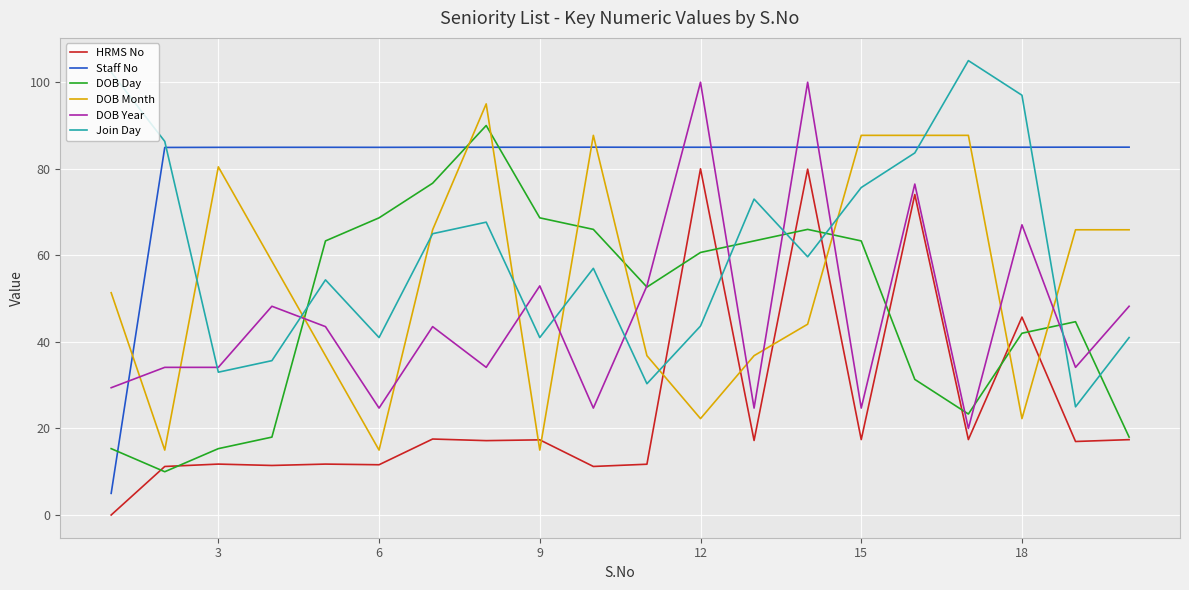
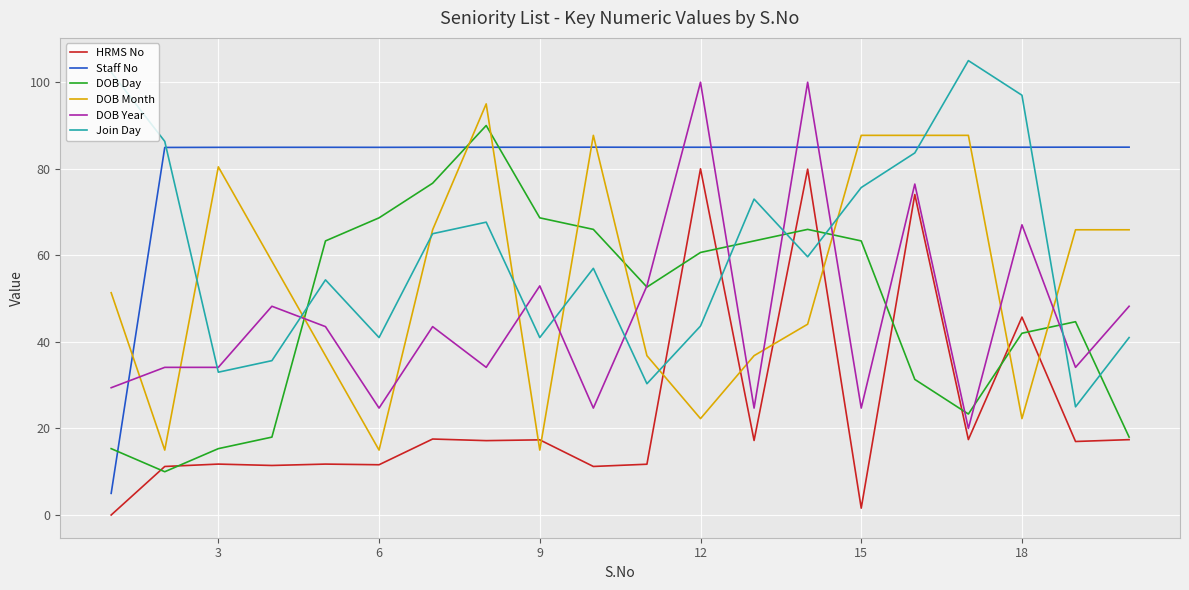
HRMS No, 15: 17 -> 2
